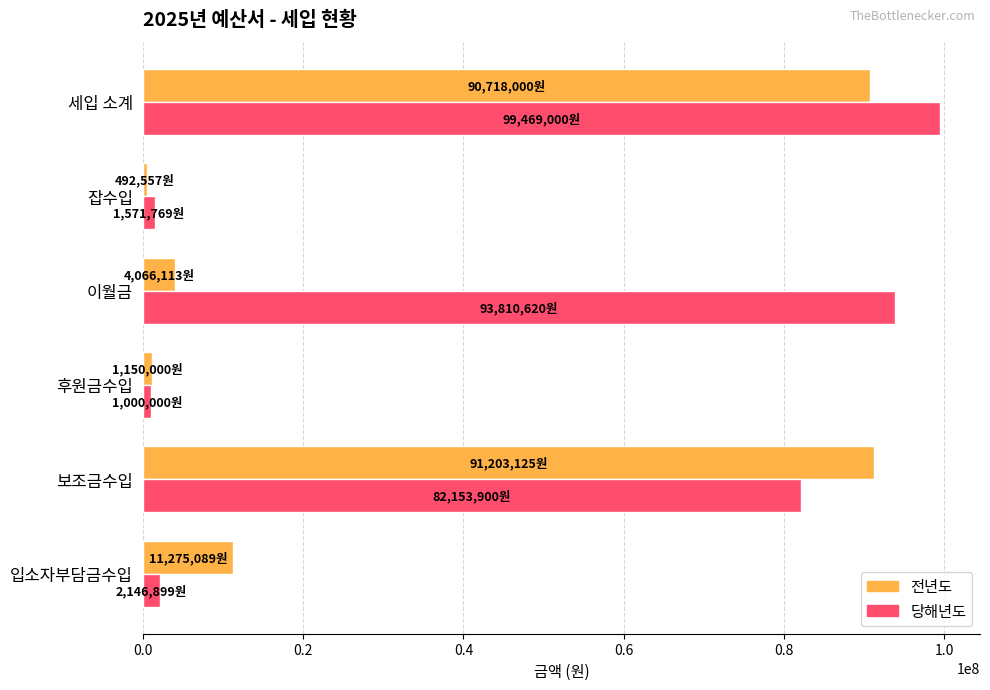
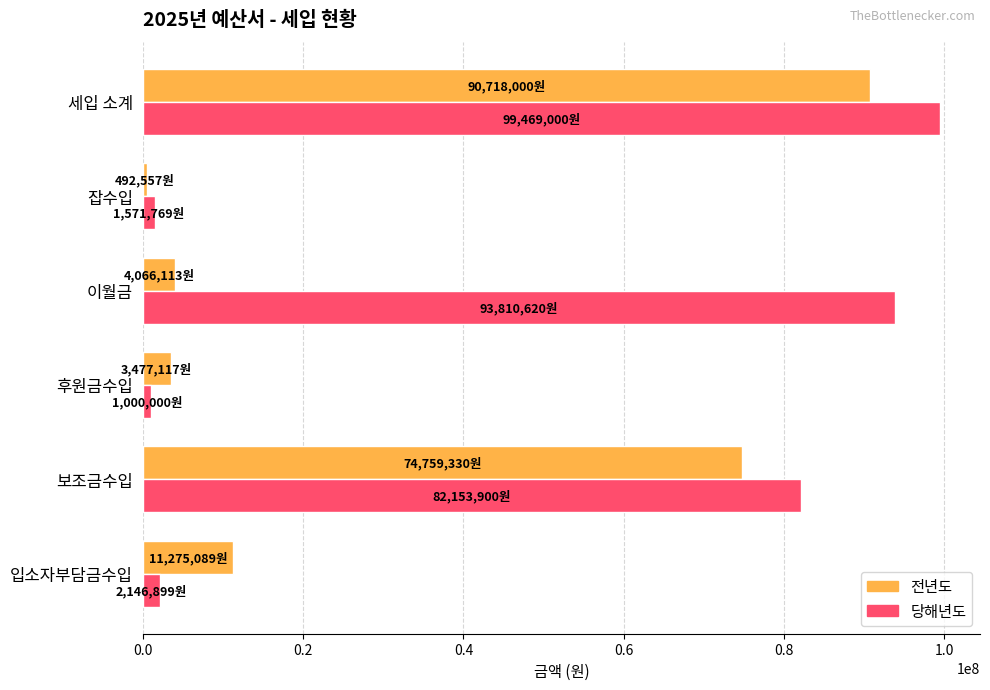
전년도, 후원금수입: 1,150,000원 -> 3,477,117원
전년도, 보조금수입: 91,203,125원 -> 74,759,330원
